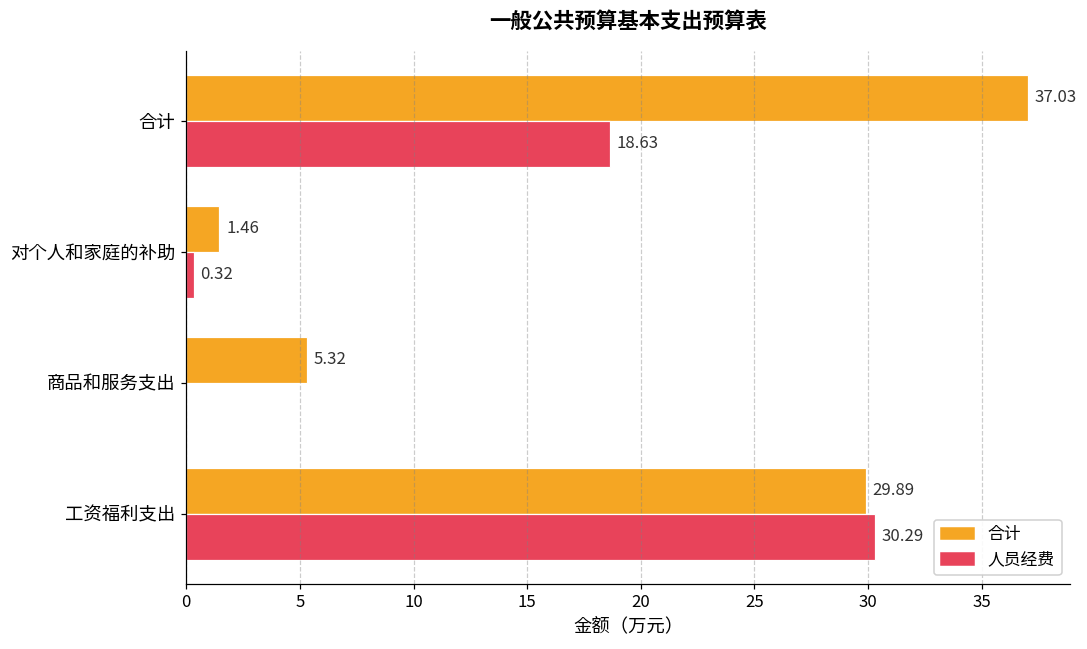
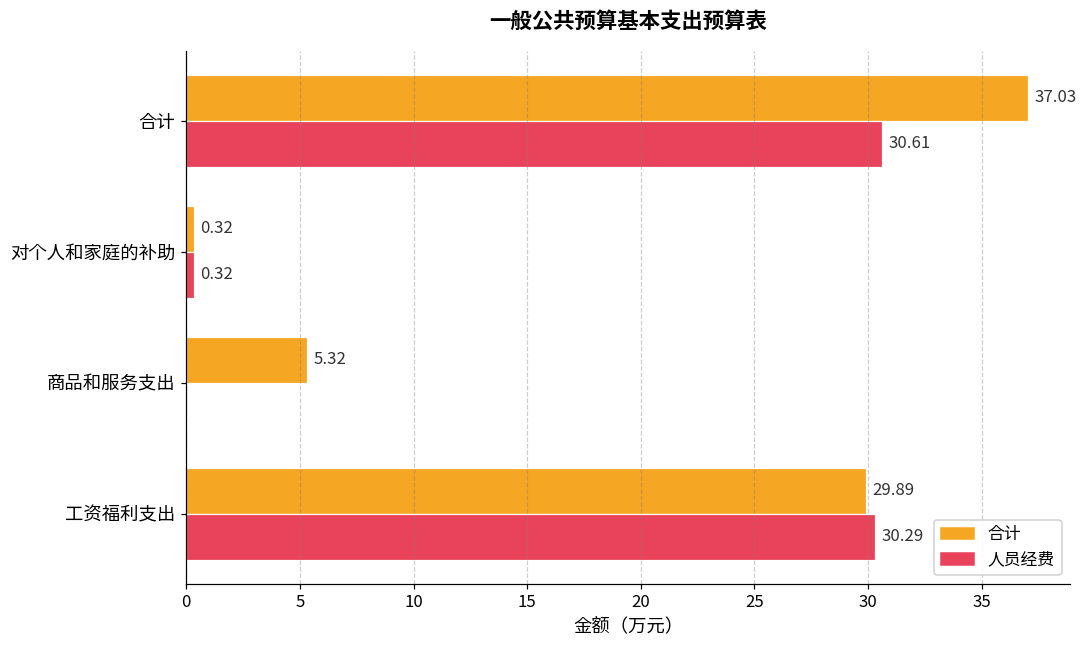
人员经费, 合计: 18.63 -> 30.61
合计, 对个人和家庭的补助: 1.46 -> 0.32
